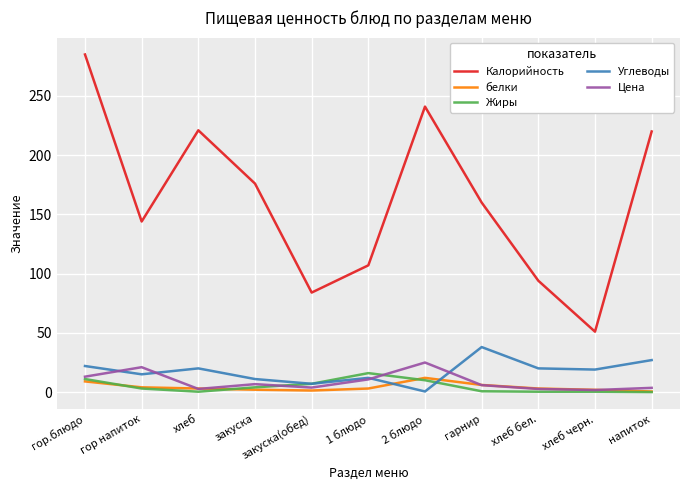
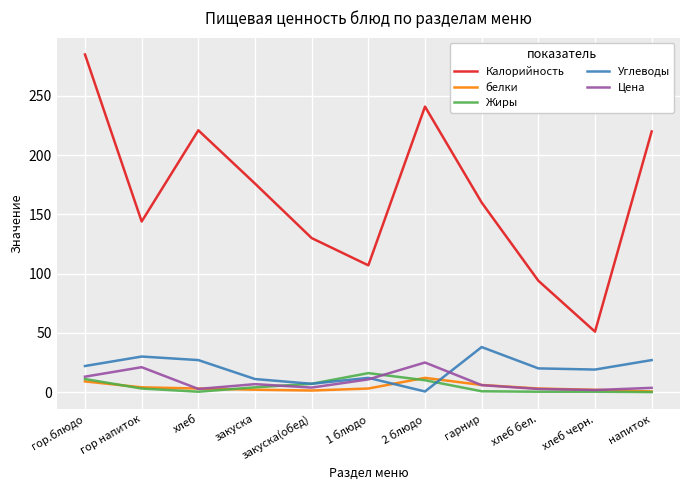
Углеводы, гор напиток: 15 -> 30
Углеводы, хлеб: 20 -> 27
Калорийность, закуска(обед): 84 -> 130
